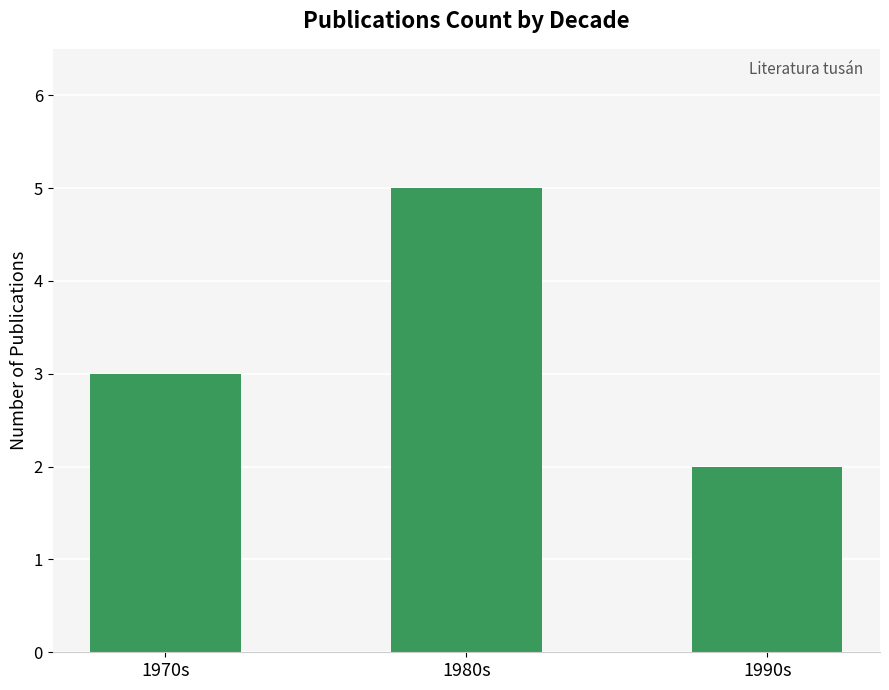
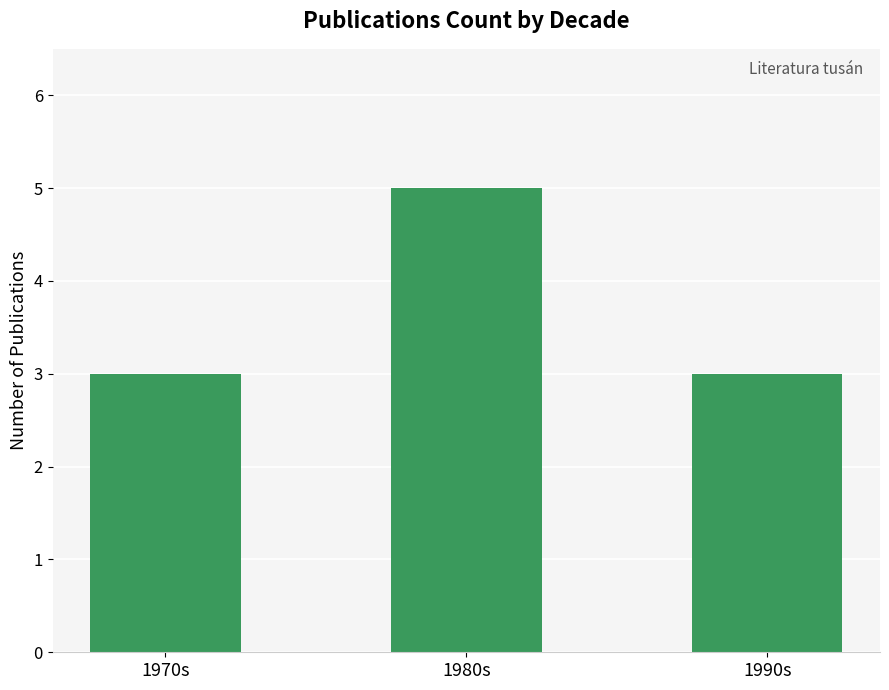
1990s: 2 -> 3
